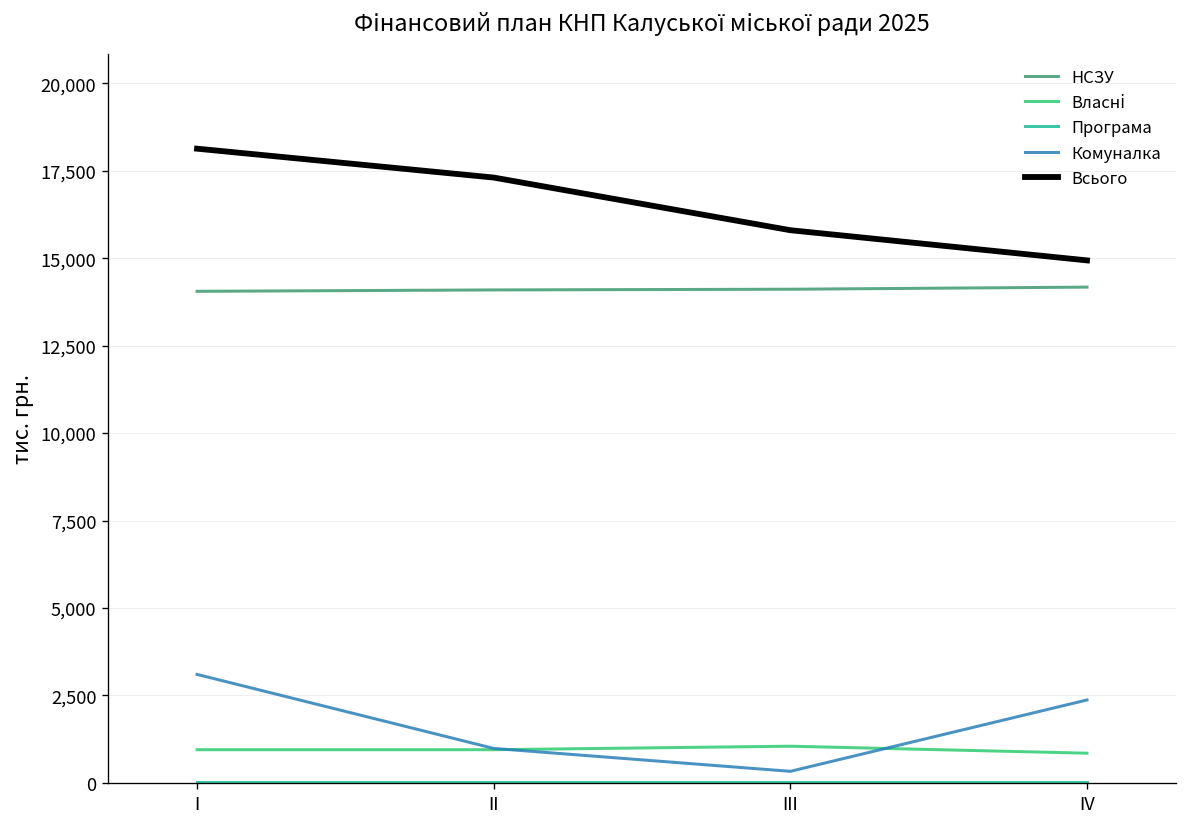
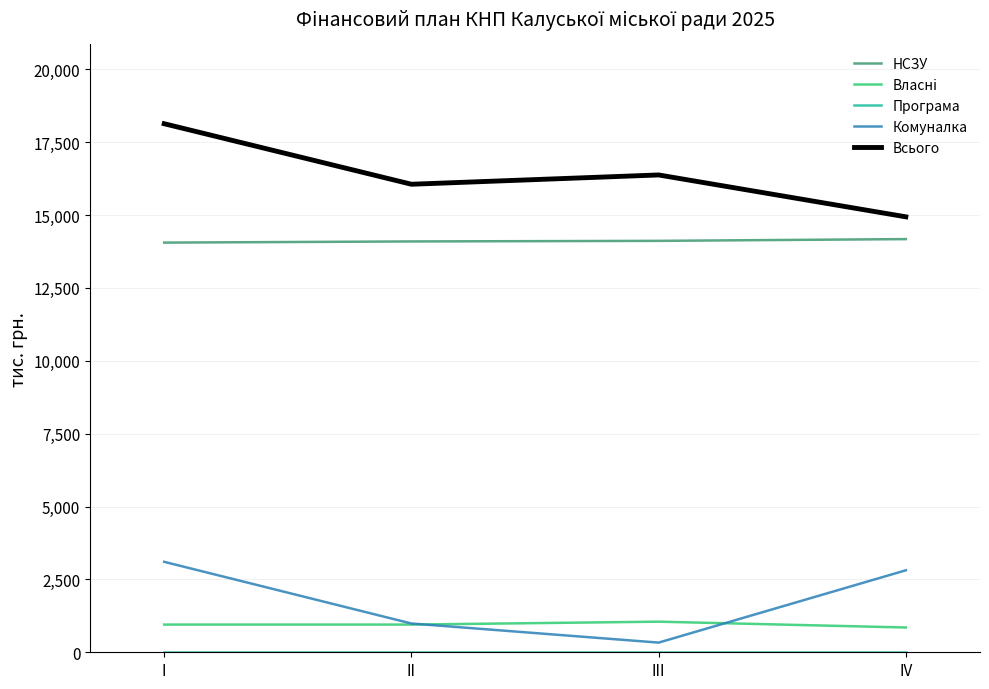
Всього, ІІ: 17,300 -> 16,100
Всього, ІІІ: 15,800 -> 16,400
Комуналка, ІV: 2,400 -> 2,800
